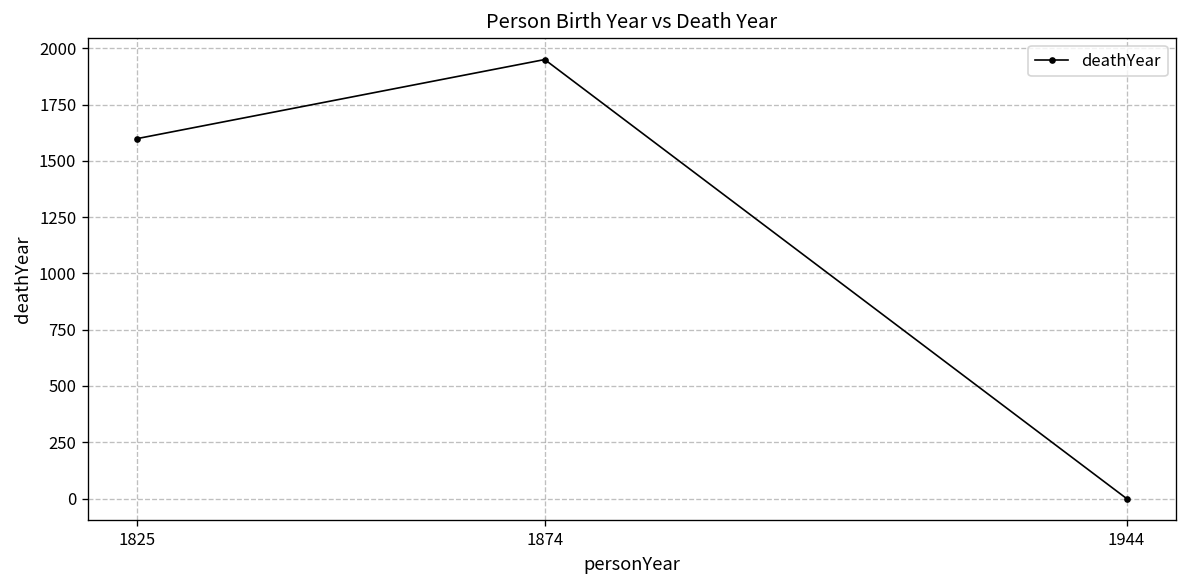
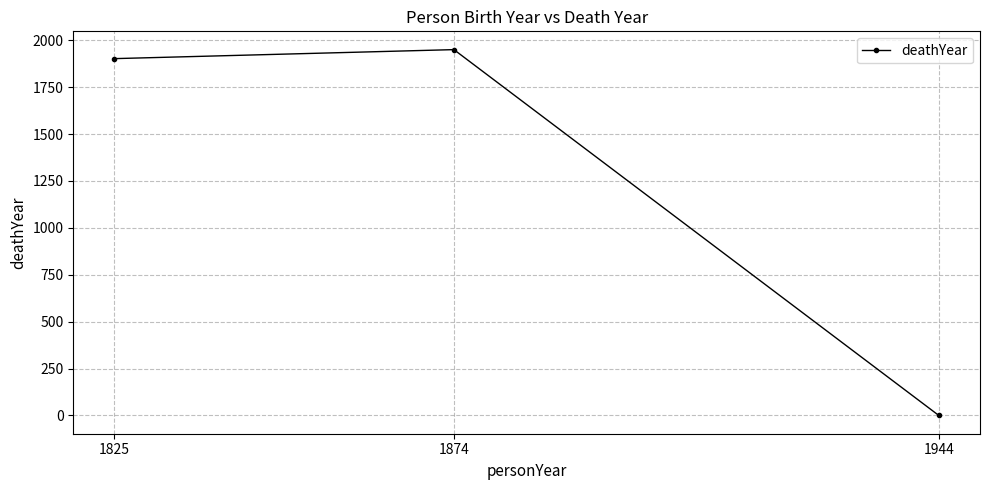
1825: 1600 -> 1900
